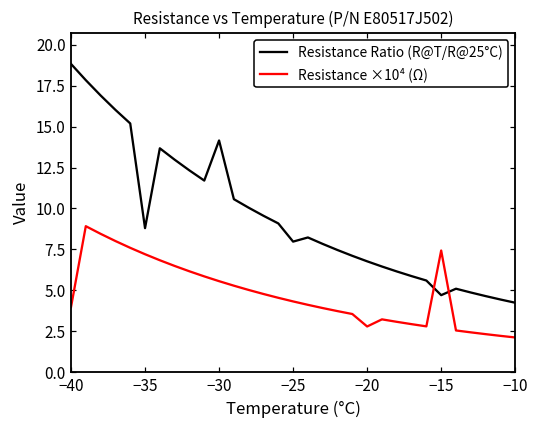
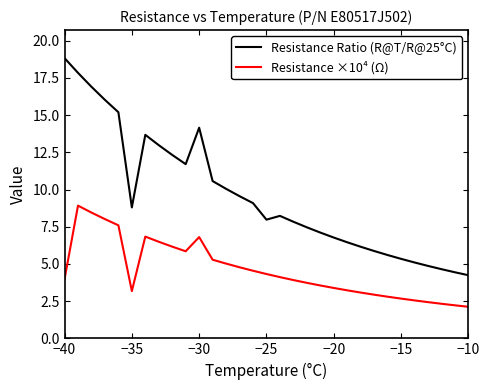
Resistance ×10⁴ (Ω), −35: 7.2 -> 3.2
Resistance ×10⁴ (Ω), −30: 5.6 -> 6.8
Resistance ×10⁴ (Ω), −20: 2.8 -> 3.4
Resistance Ratio (R@T/R@25°C), −15: 4.7 -> 5.3
Resistance ×10⁴ (Ω), −15: 7.4 -> 2.7
